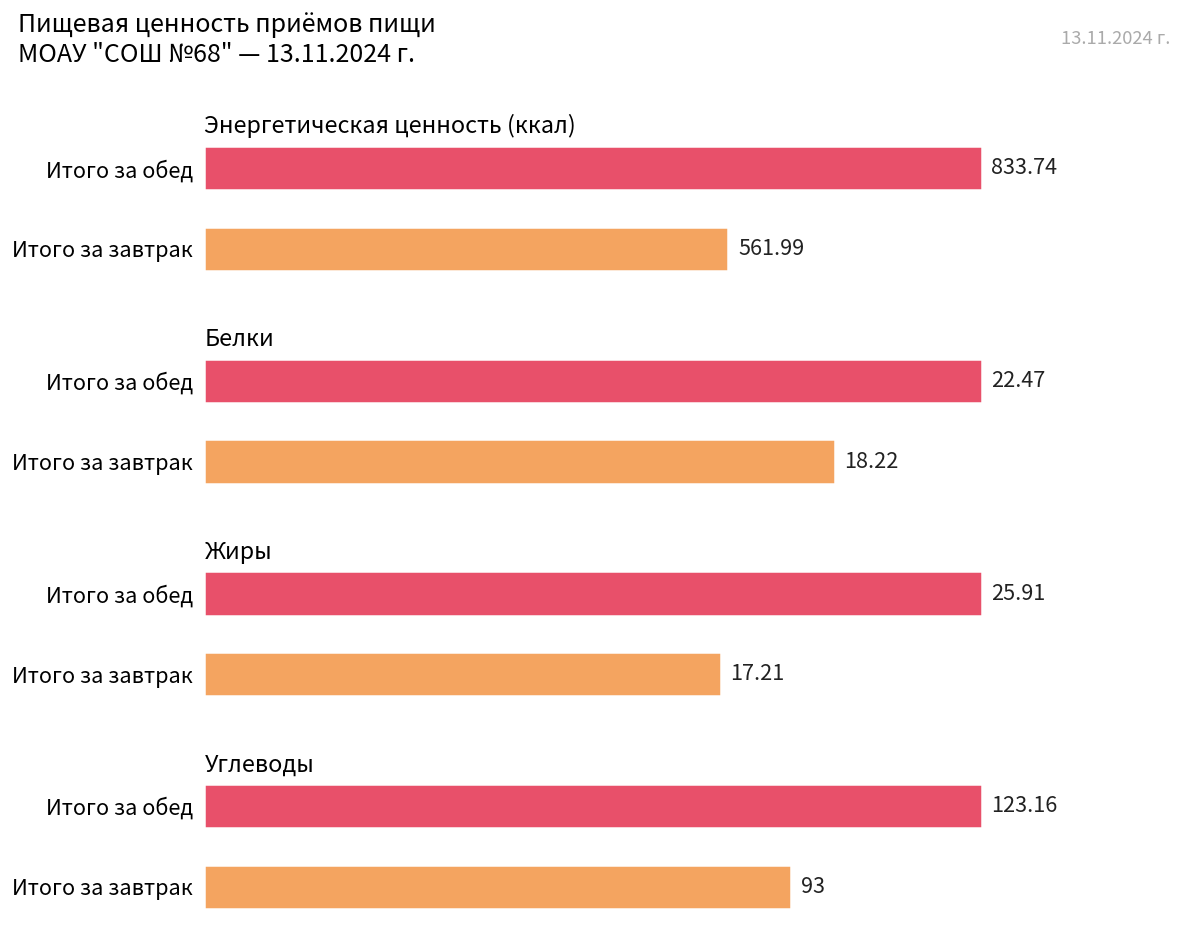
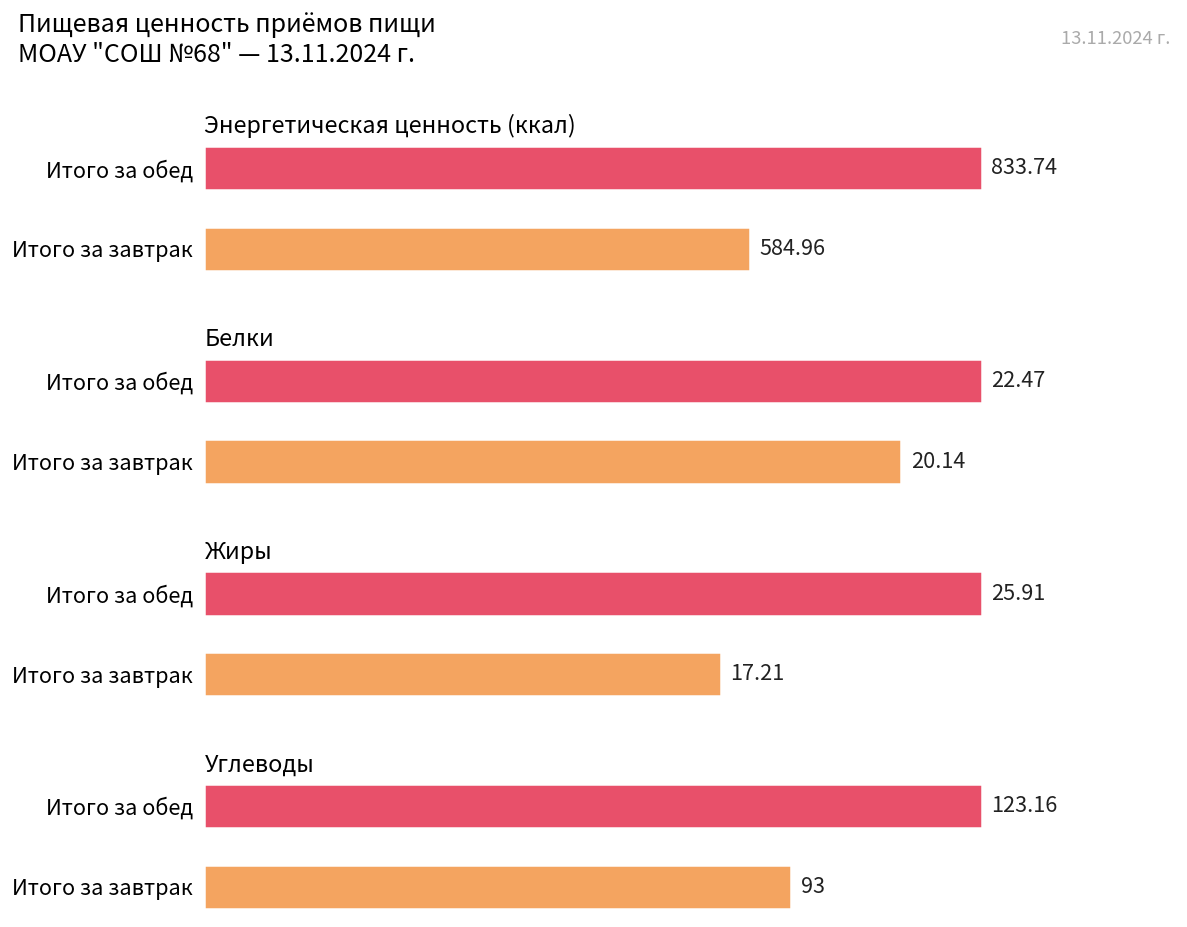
Энергетическая ценность (ккал), Итого за завтрак: 561.99 -> 584.96
Белки, Итого за завтрак: 18.22 -> 20.14
